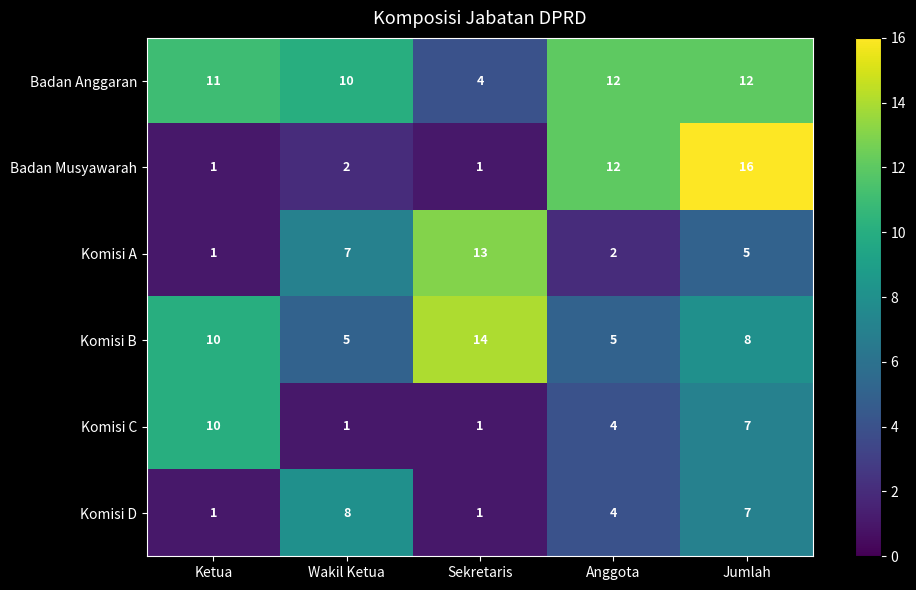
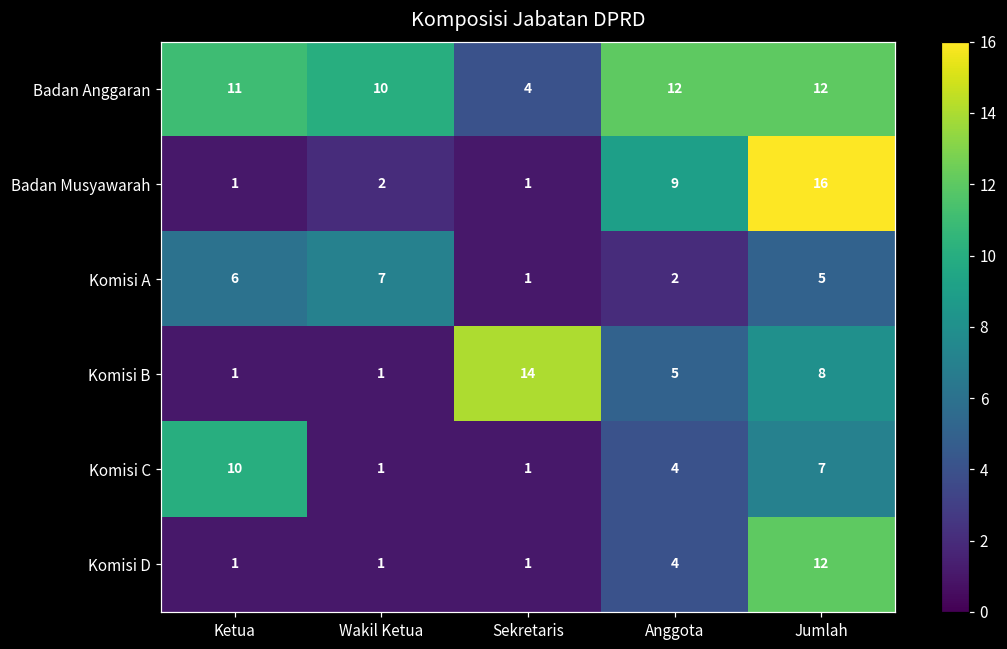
Badan Musyawarah, Anggota: 12 -> 9
Komisi A, Ketua: 1 -> 6
Komisi A, Sekretaris: 13 -> 1
Komisi B, Ketua: 10 -> 1
Komisi B, Wakil Ketua: 5 -> 1
Komisi D, Wakil Ketua: 8 -> 1
Komisi D, Jumlah: 7 -> 12
